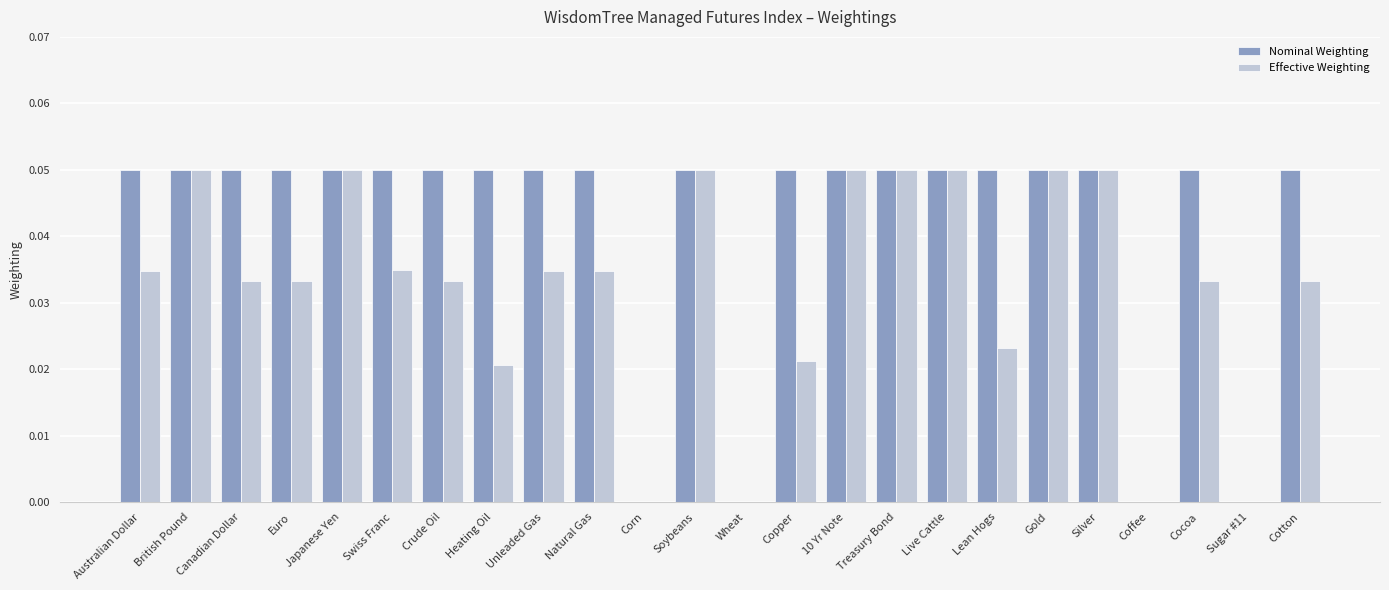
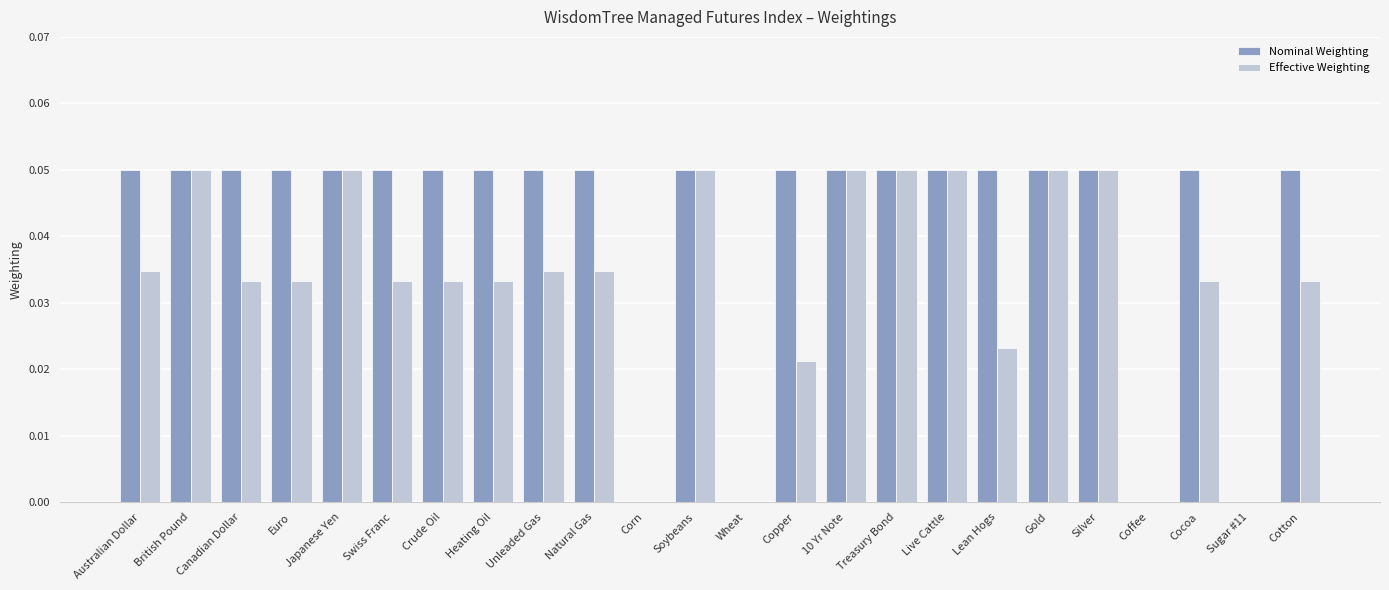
Effective Weighting, Swiss Franc: 0.035 -> 0.033
Effective Weighting, Heating Oil: 0.021 -> 0.033
